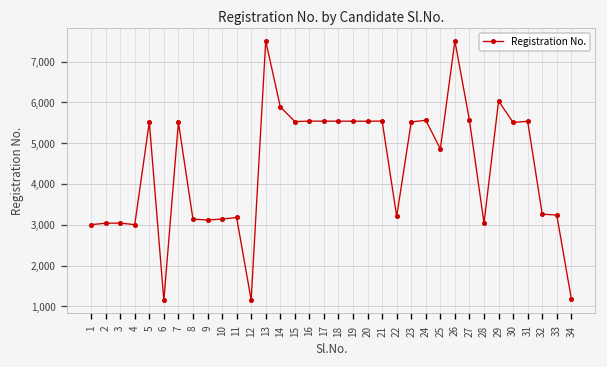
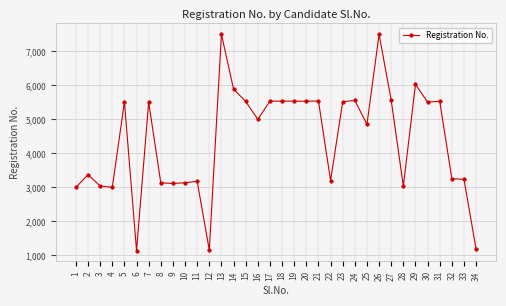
2: 3,000 -> 3,400
16: 5,500 -> 5,000
